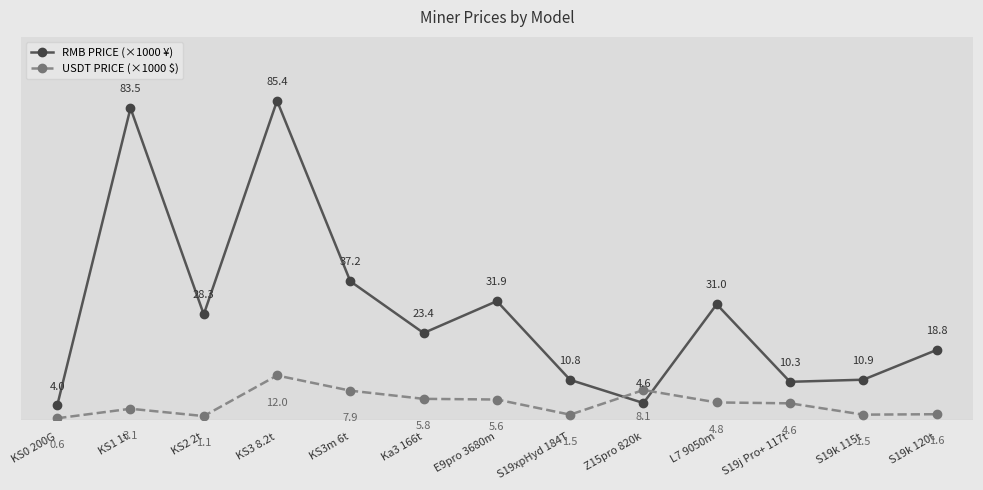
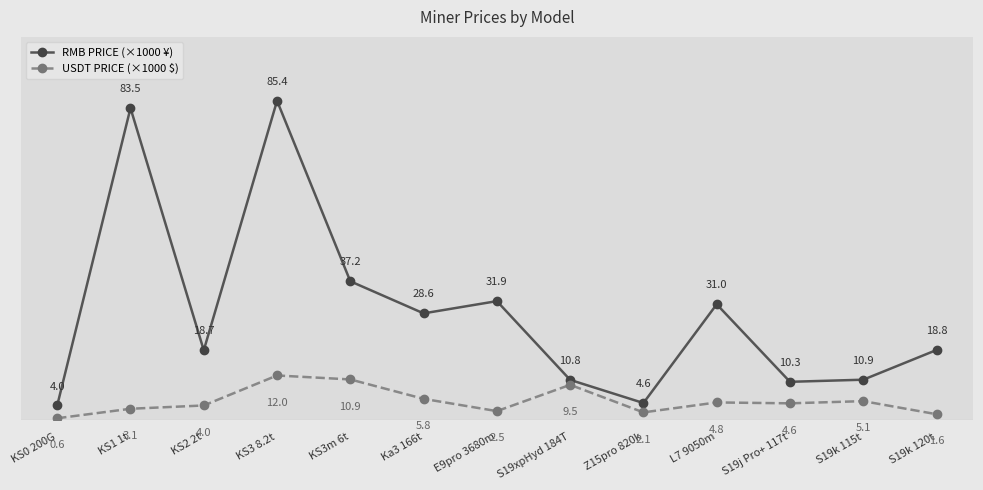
RMB PRICE (×1000 ¥), KS2 2t: 28.3 -> 18.7
USDT PRICE (×1000 $), KS2 2t: 1.1 -> 4.0
USDT PRICE (×1000 $), KS3m 6t: 7.9 -> 10.9
RMB PRICE (×1000 ¥), Ka3 166t: 23.4 -> 28.6
USDT PRICE (×1000 $), E9pro 3680m: 5.6 -> 2.5
USDT PRICE (×1000 $), S19xpHyd 184T: 1.5 -> 9.5
USDT PRICE (×1000 $), Z15pro 820k: 8.1 -> 2.1
USDT PRICE (×1000 $), S19k 115t: 1.5 -> 5.1
